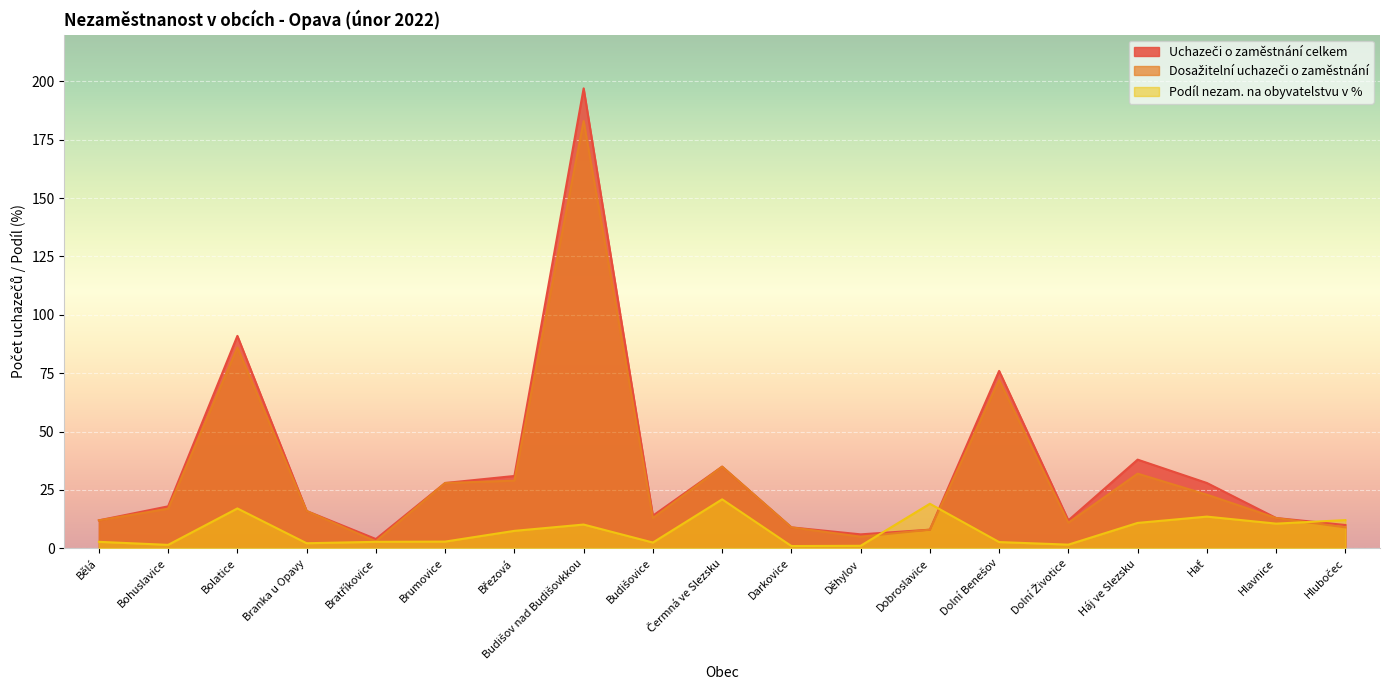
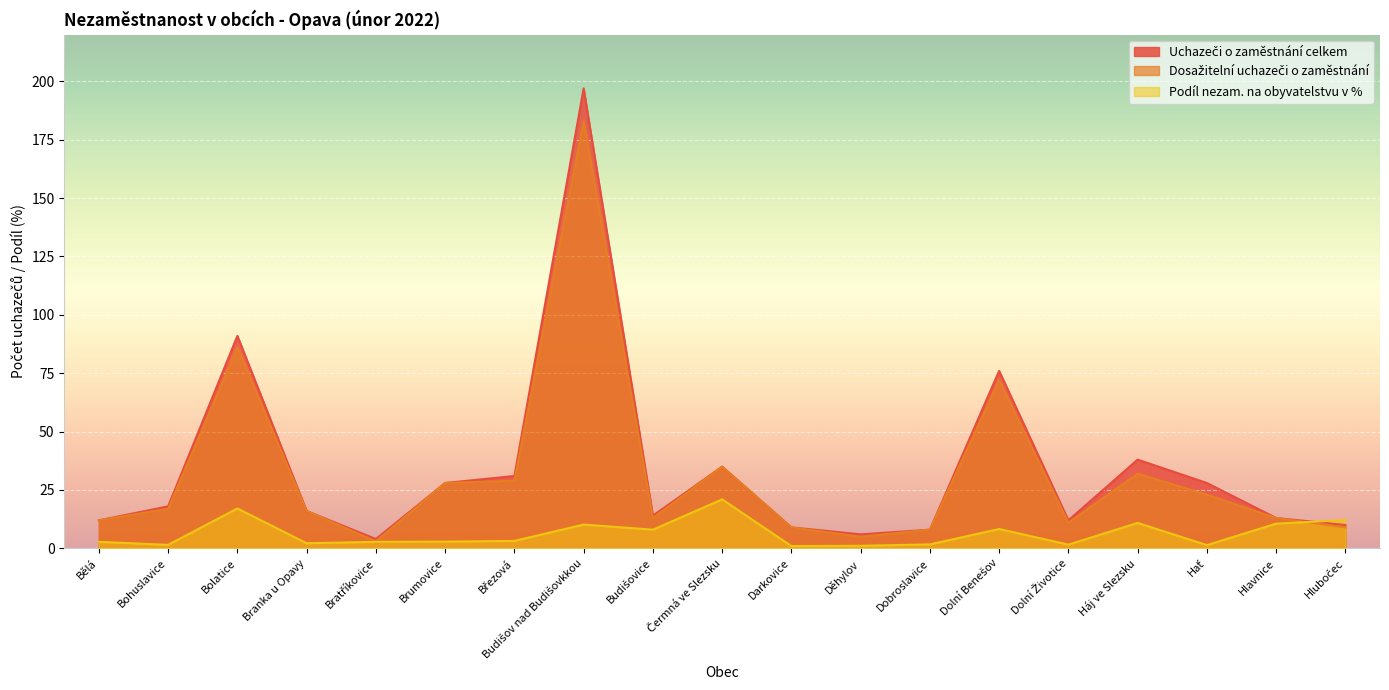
Podíl nezam. na obyvatelstvu v %, Březová: 8 -> 3
Podíl nezam. na obyvatelstvu v %, Budišovice: 3 -> 8
Podíl nezam. na obyvatelstvu v %, Dobroslavice: 19 -> 2
Podíl nezam. na obyvatelstvu v %, Dolní Benešov: 3 -> 8
Podíl nezam. na obyvatelstvu v %, Hať: 14 -> 1
